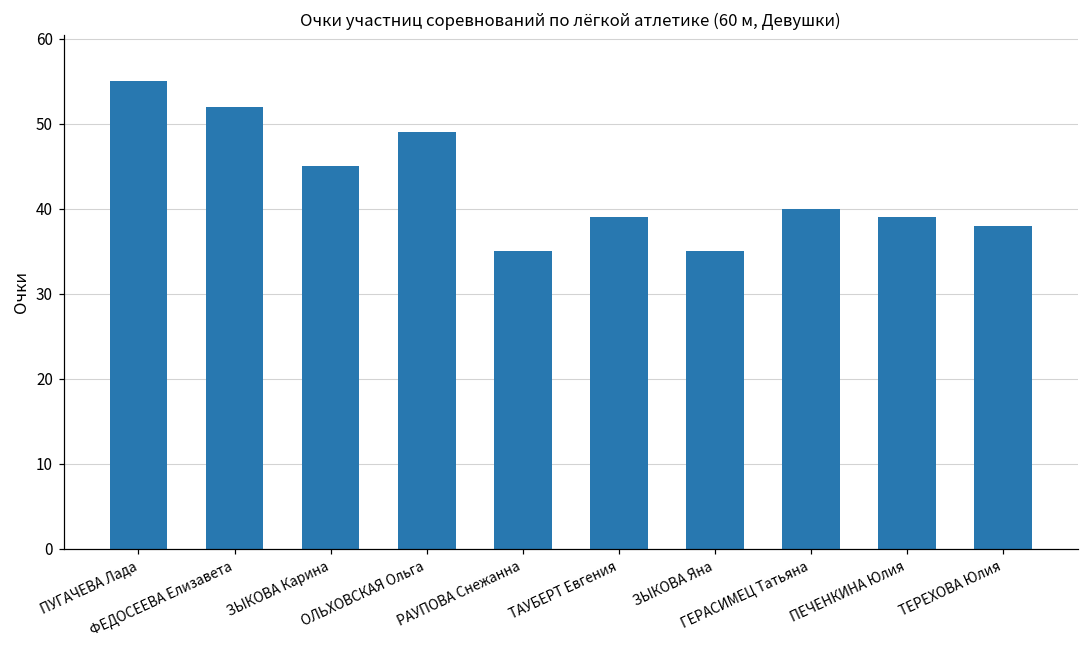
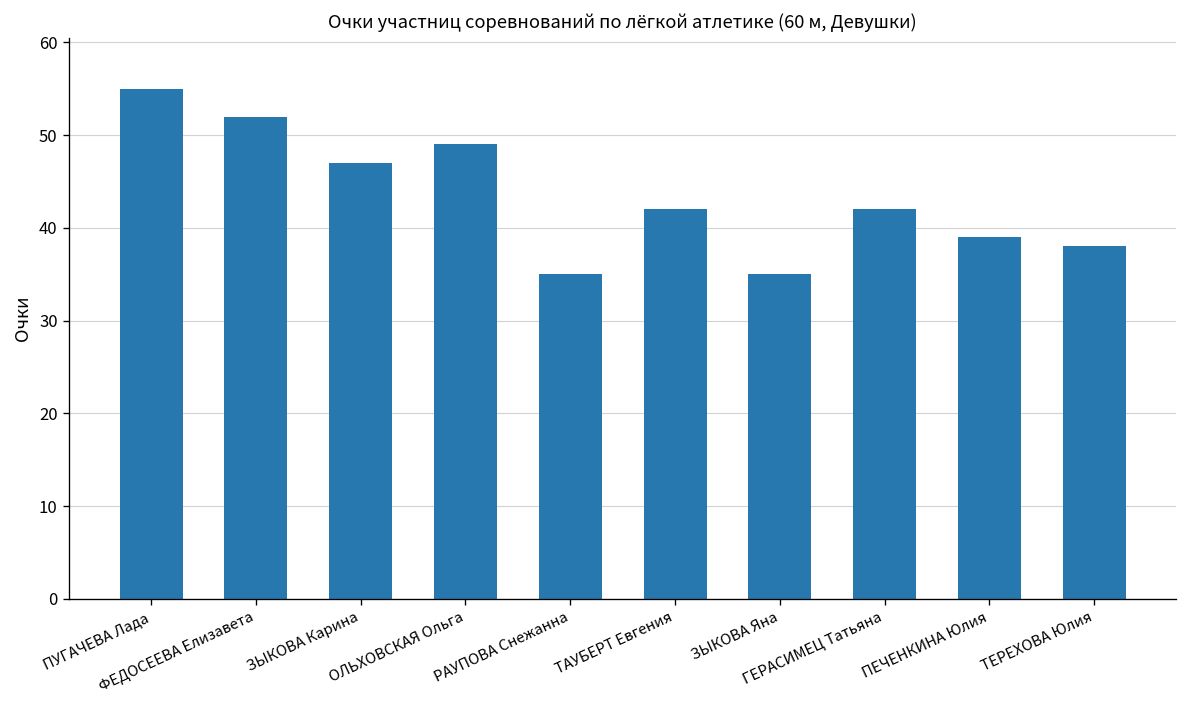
ЗЫКОВА Карина: 45 -> 47
ТАУБЕРТ Евгения: 39 -> 42
ГЕРАСИМЕЦ Татьяна: 40 -> 42
